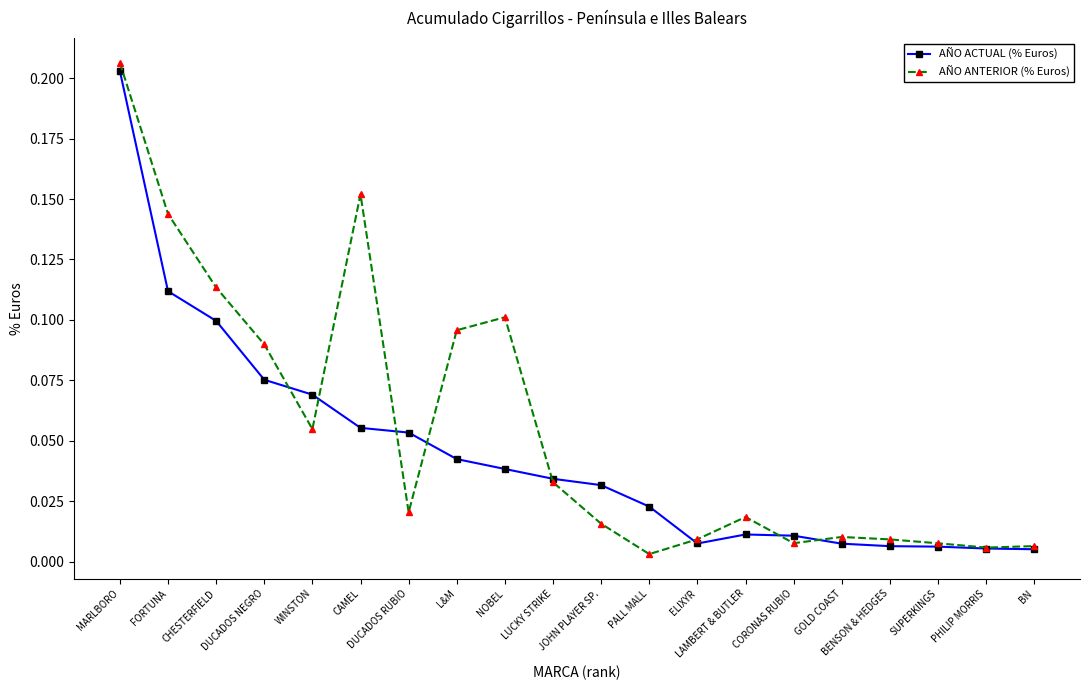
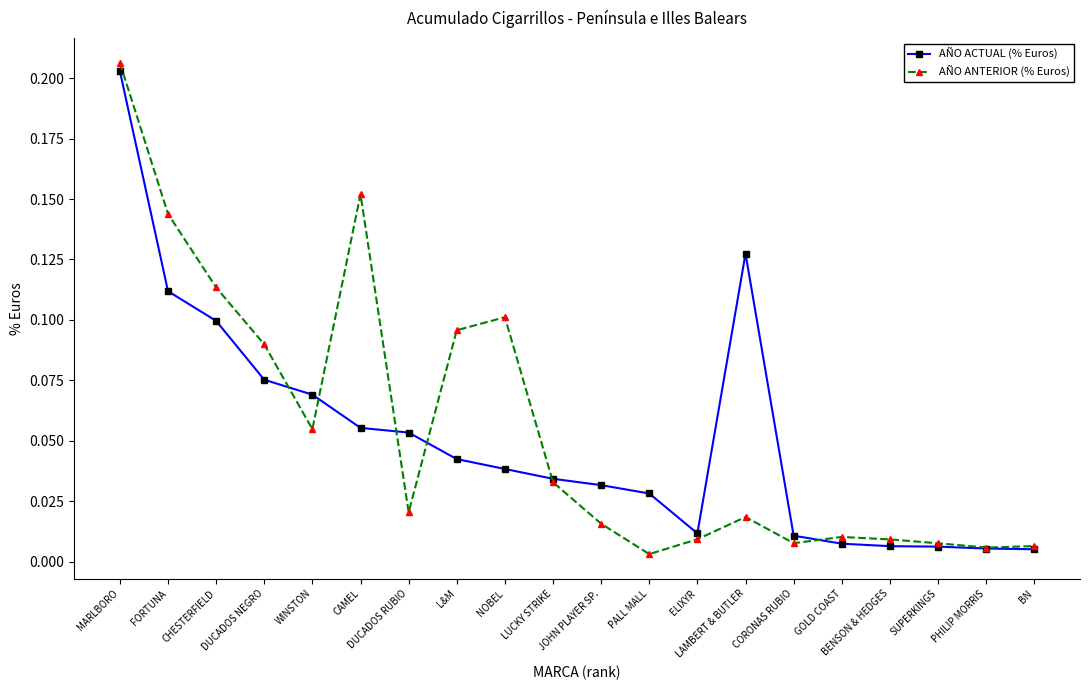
AÑO ACTUAL (% Euros), PALL MALL: 0.023 -> 0.028
AÑO ACTUAL (% Euros), ELIXYR: 0.008 -> 0.012
AÑO ACTUAL (% Euros), LAMBERT & BUTLER: 0.011 -> 0.127
